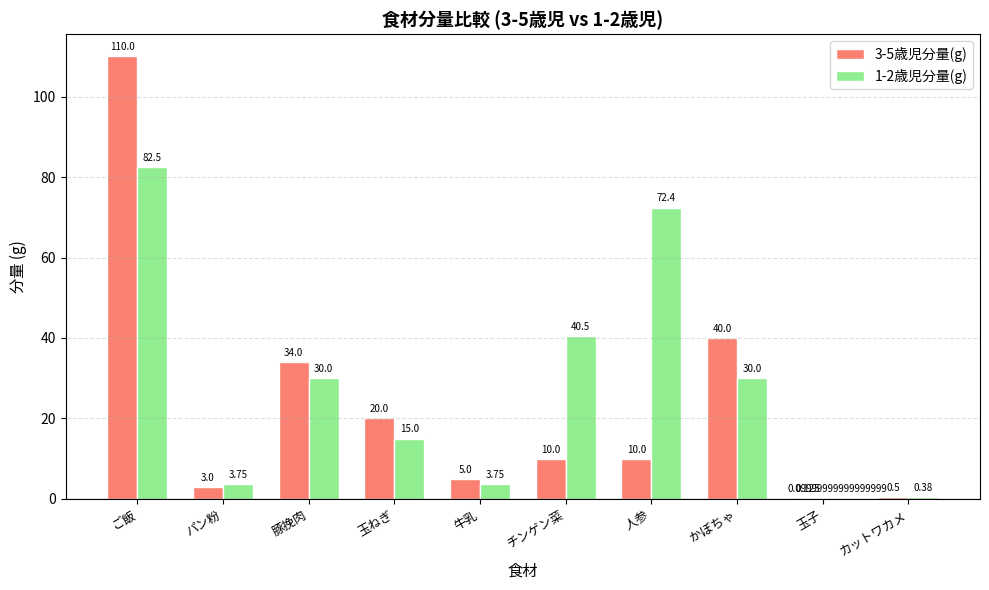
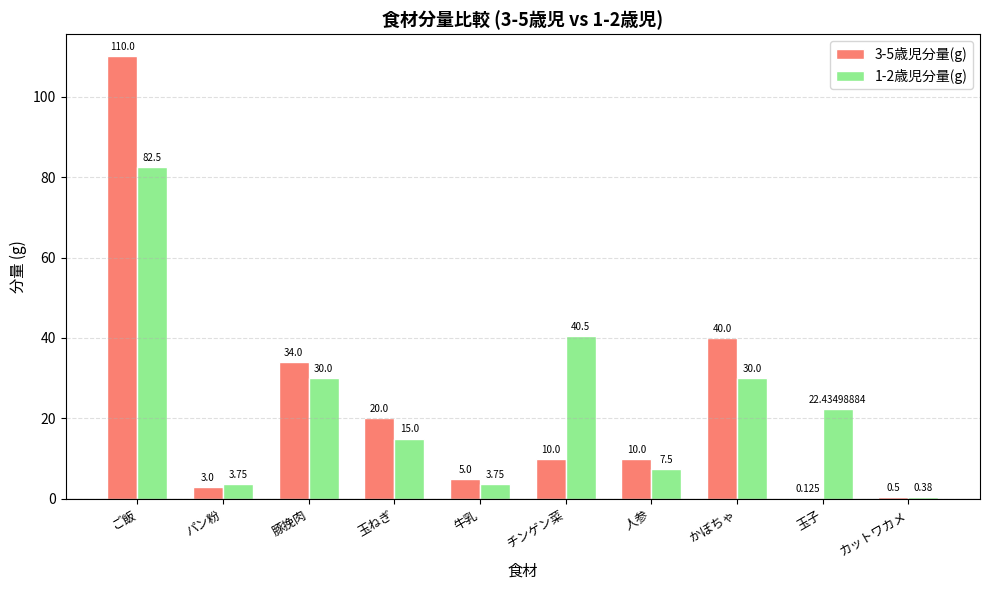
1-2歳児分量(g), 人参: 72.4 -> 7.5
1-2歳児分量(g), 玉子: 0.09999999999999999 -> 22.43498884
